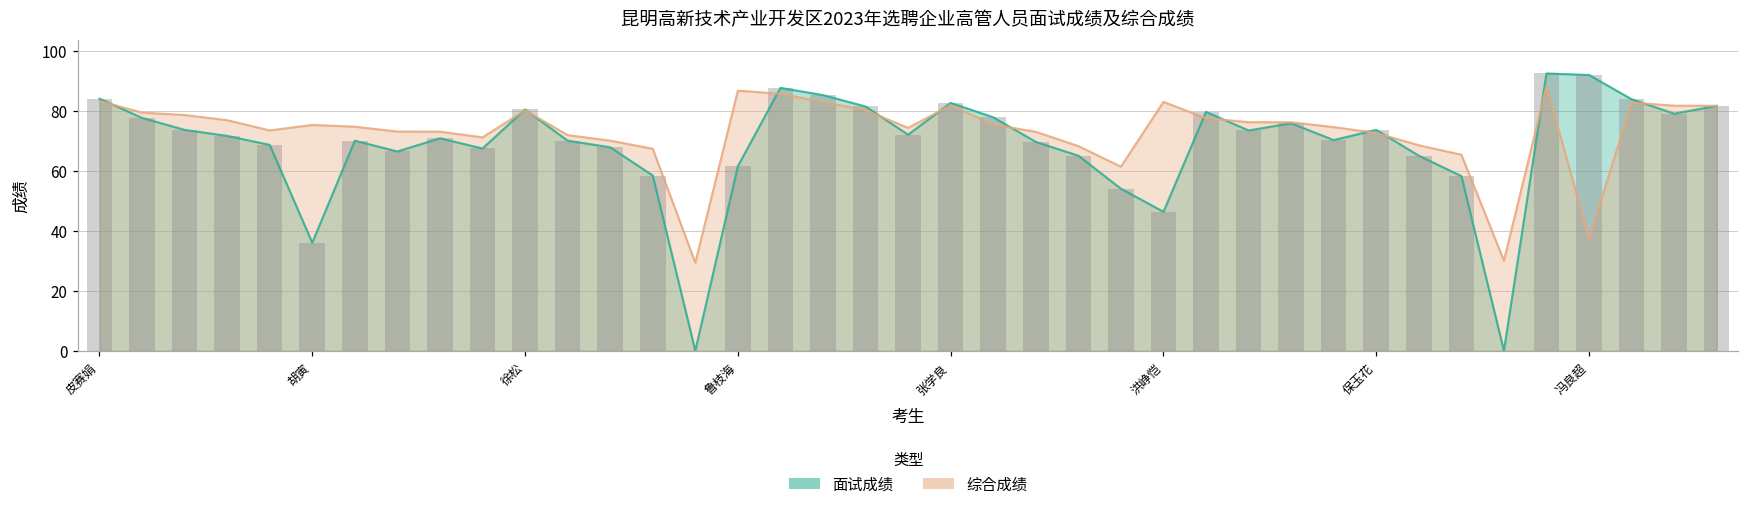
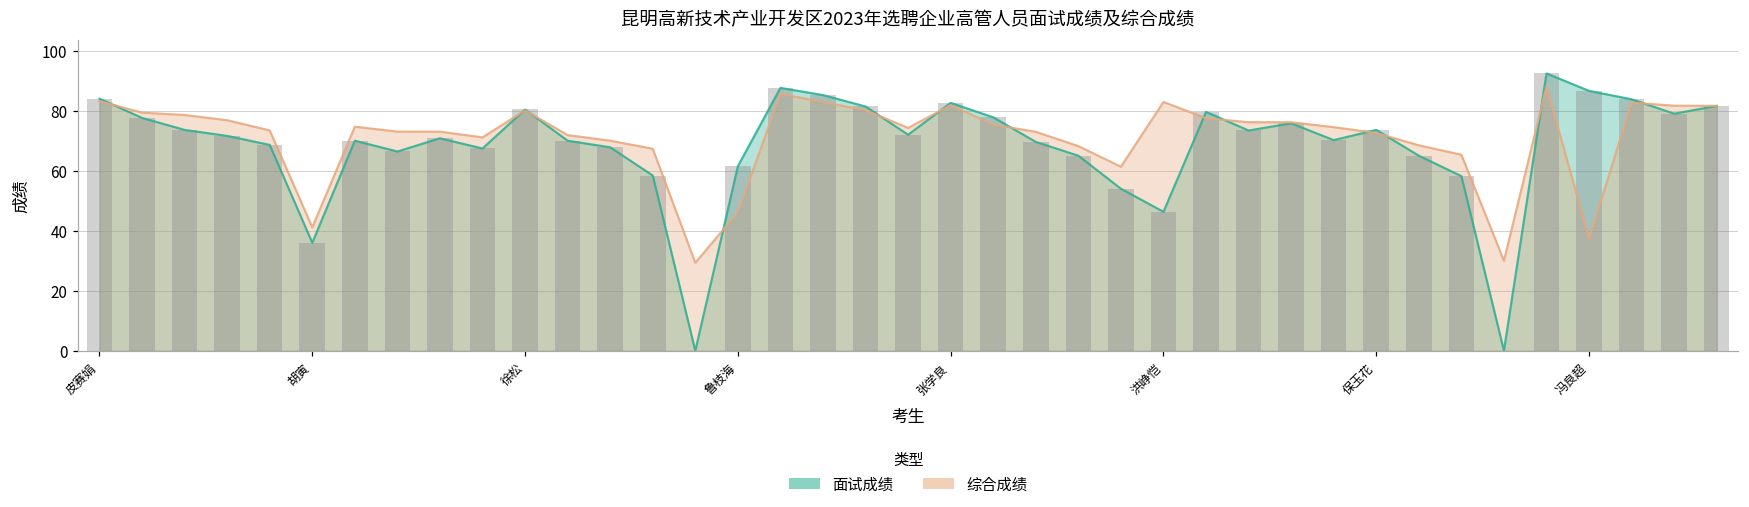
综合成绩, 胡寅: 75 -> 41
综合成绩, 鲁枝海: 87 -> 46
面试成绩, 冯良超: 92 -> 87
